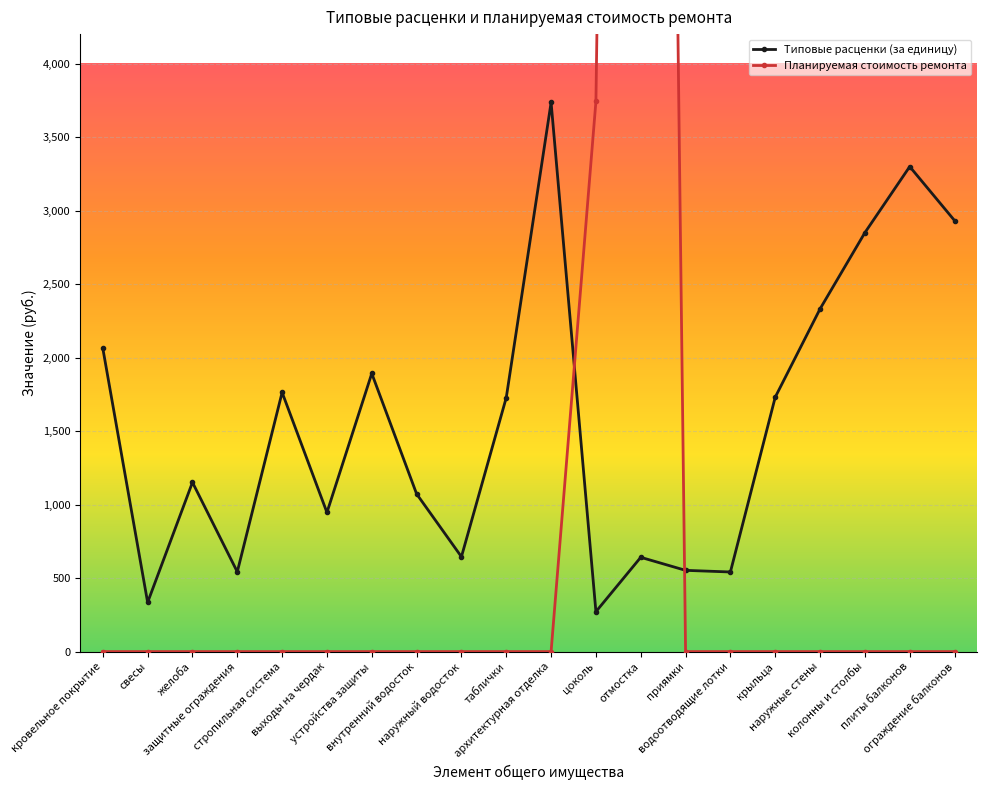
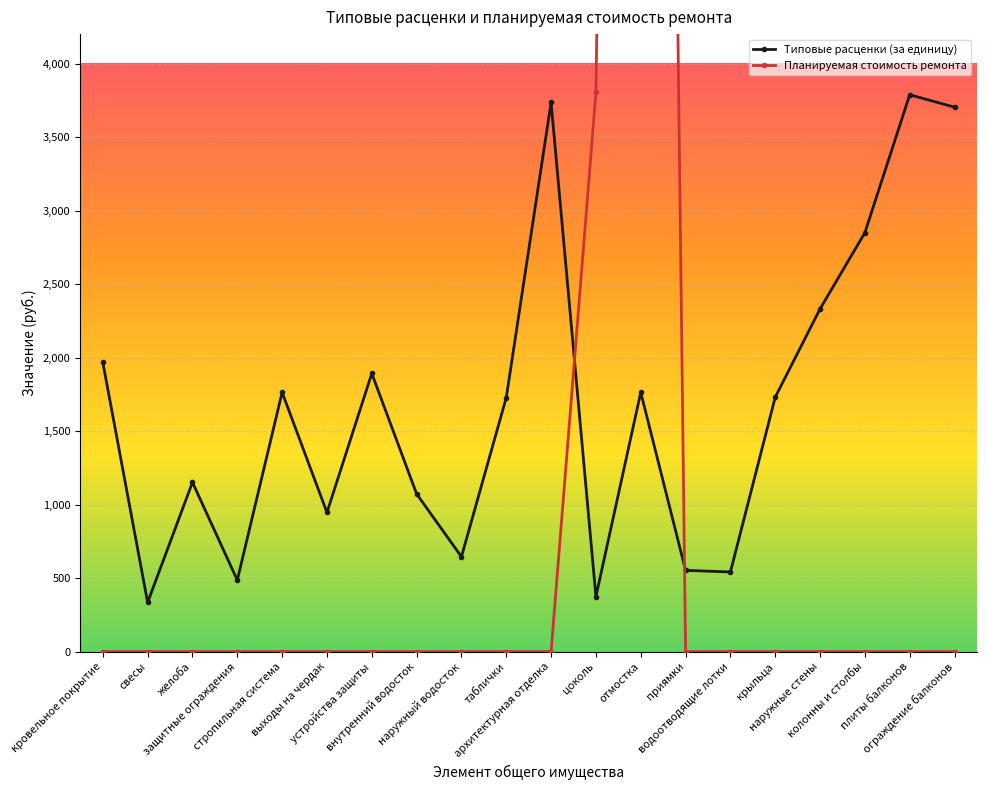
Типовые расценки (за единицу), кровельное покрытие: 2,060 -> 1,970
Типовые расценки (за единицу), защитные ограждения: 540 -> 490
Типовые расценки (за единицу), цоколь: 270 -> 370
Планируемая стоимость ремонта, цоколь: 3,740 -> 3,800
Типовые расценки (за единицу), отмостка: 640 -> 1,760
Типовые расценки (за единицу), плиты балконов: 3,300 -> 3,790
Типовые расценки (за единицу), ограждение балконов: 2,930 -> 3,700
